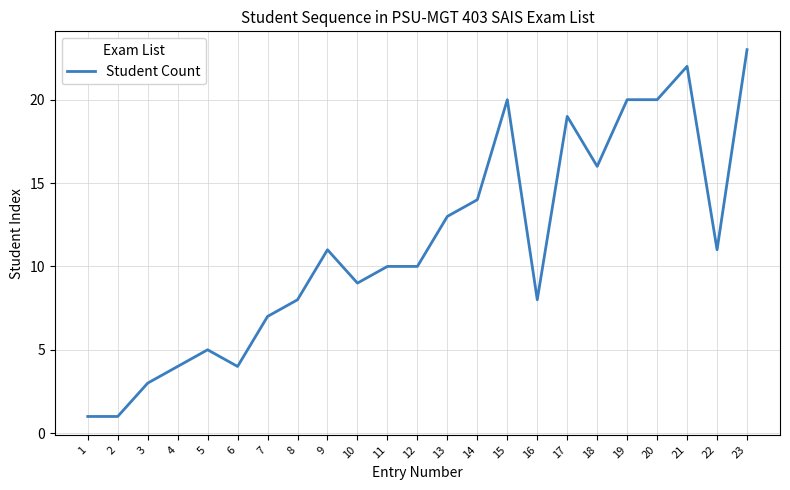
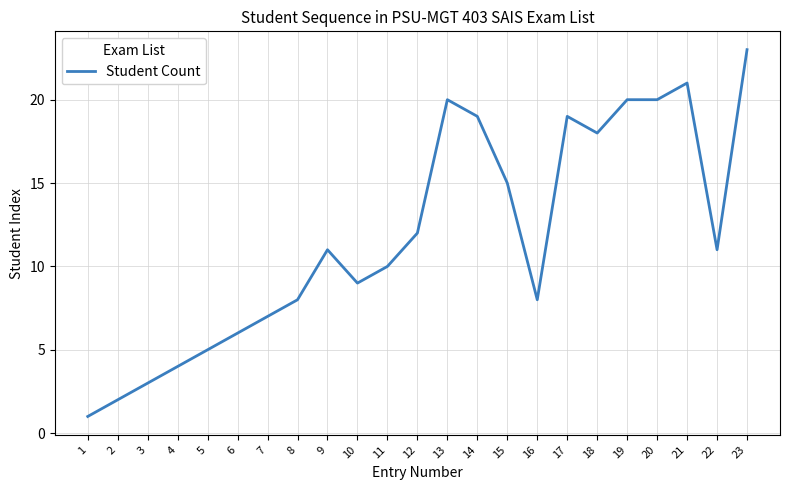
2: 1 -> 2
6: 4 -> 6
12: 10 -> 12
13: 13 -> 20
14: 14 -> 19
15: 20 -> 15
18: 16 -> 18
21: 22 -> 21
